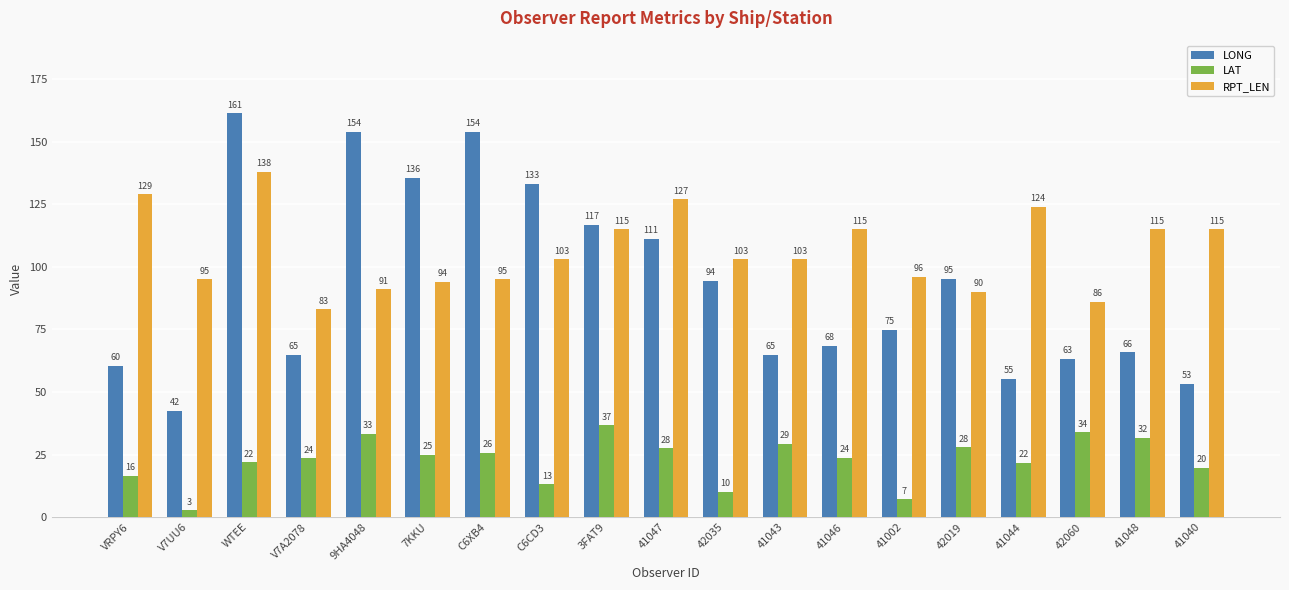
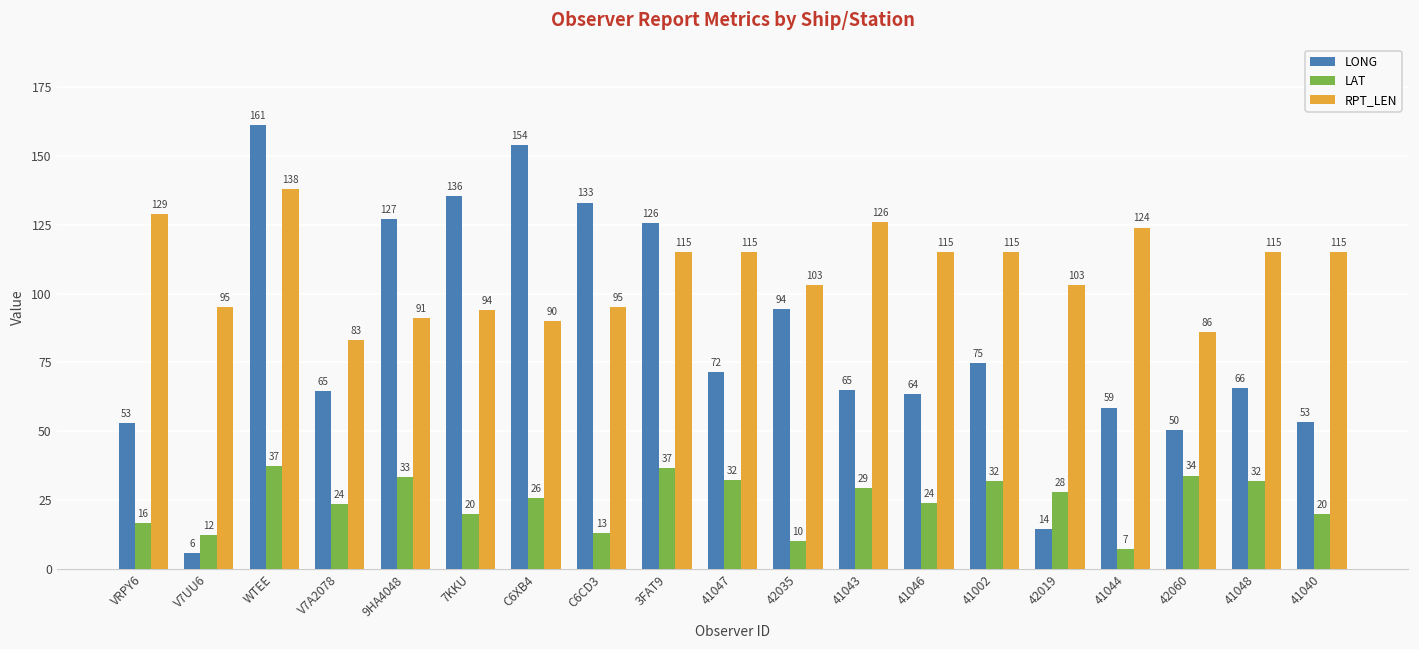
LONG, VRPY6: 60 -> 53
LONG, V7UU6: 42 -> 6
LAT, V7UU6: 3 -> 12
LAT, WTEE: 22 -> 37
LONG, 9HA4048: 154 -> 127
LAT, 7KKU: 25 -> 20
RPT_LEN, C6XB4: 95 -> 90
RPT_LEN, C6CD3: 103 -> 95
LONG, 3FAT9: 117 -> 126
LONG, 41047: 111 -> 72
LAT, 41047: 28 -> 32
RPT_LEN, 41047: 127 -> 115
RPT_LEN, 41043: 103 -> 126
LONG, 41046: 68 -> 64
LAT, 41002: 7 -> 32
RPT_LEN, 41002: 96 -> 115
LONG, 42019: 95 -> 14
RPT_LEN, 42019: 90 -> 103
LONG, 41044: 55 -> 59
LAT, 41044: 22 -> 7
LONG, 42060: 63 -> 50
